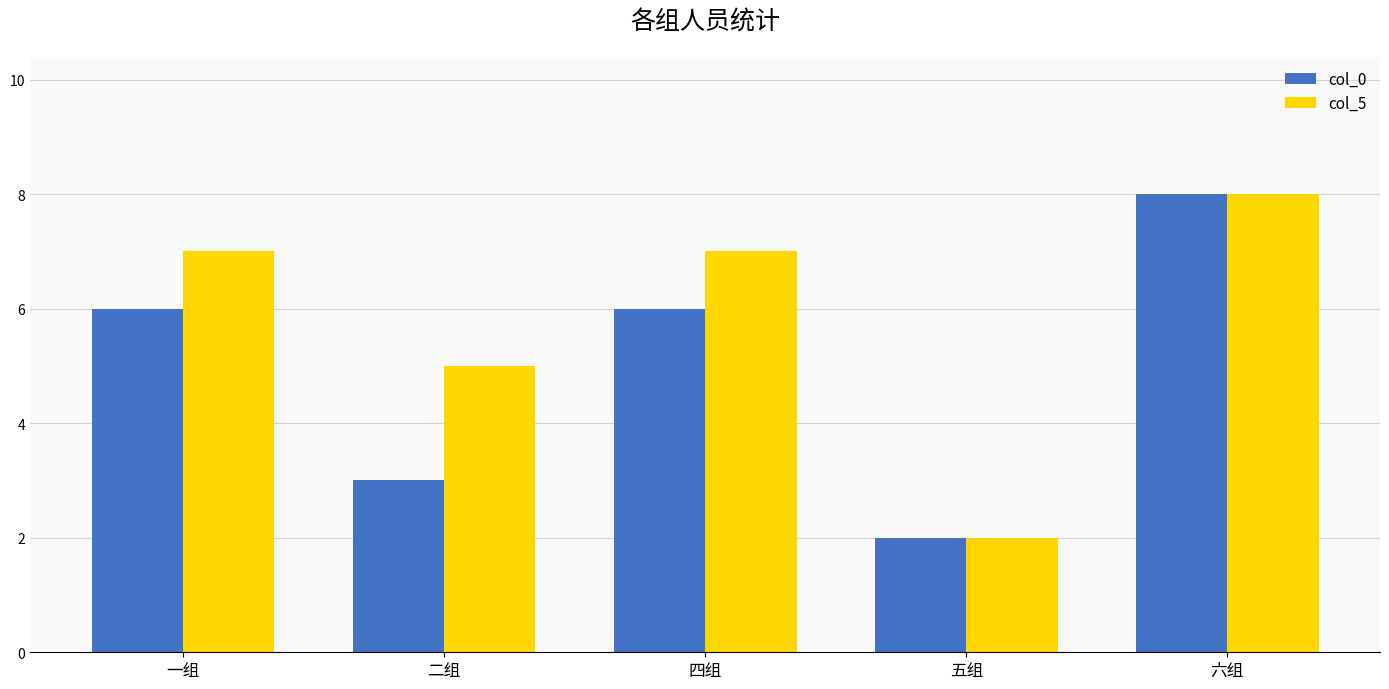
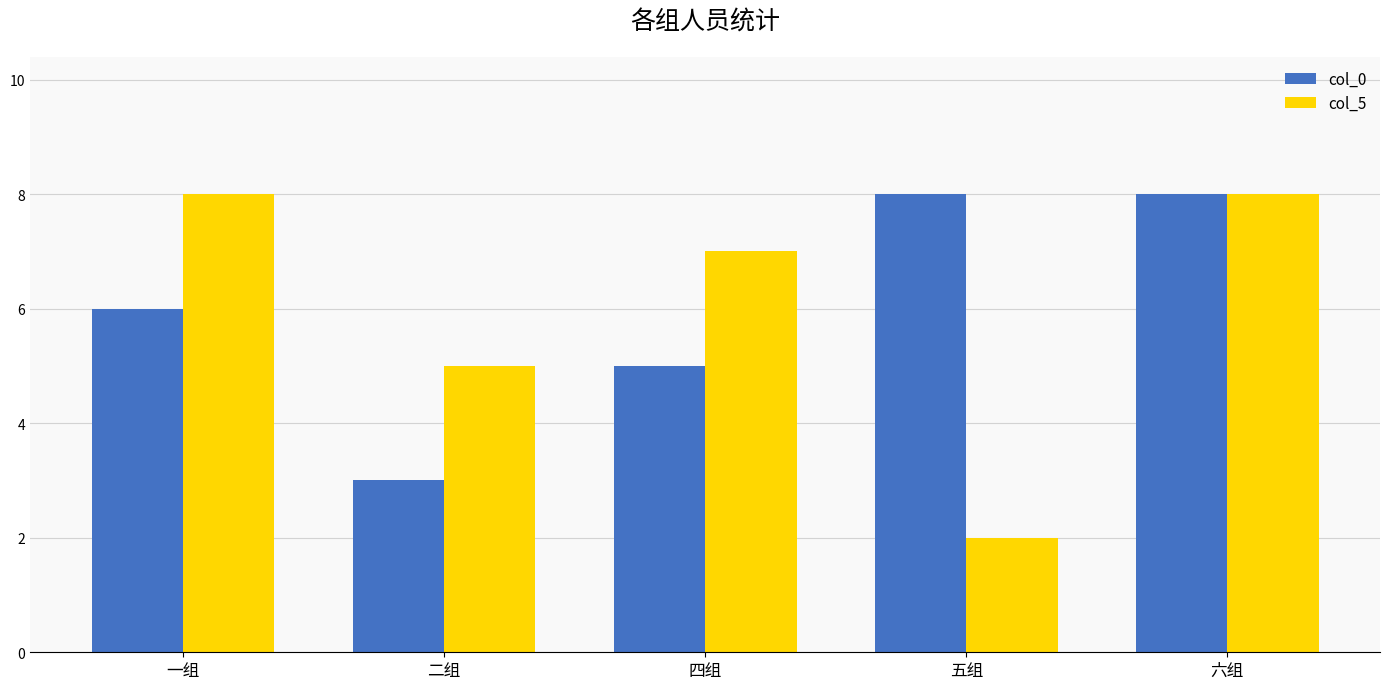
col_5, 一组: 7 -> 8
col_0, 四组: 6 -> 5
col_0, 五组: 2 -> 8
